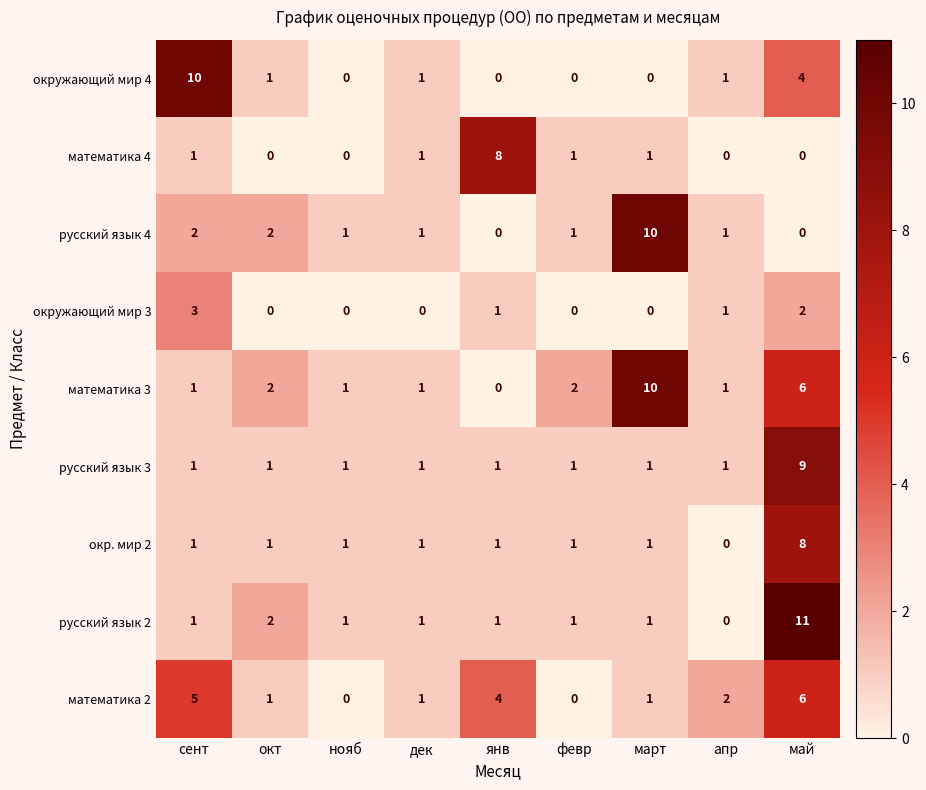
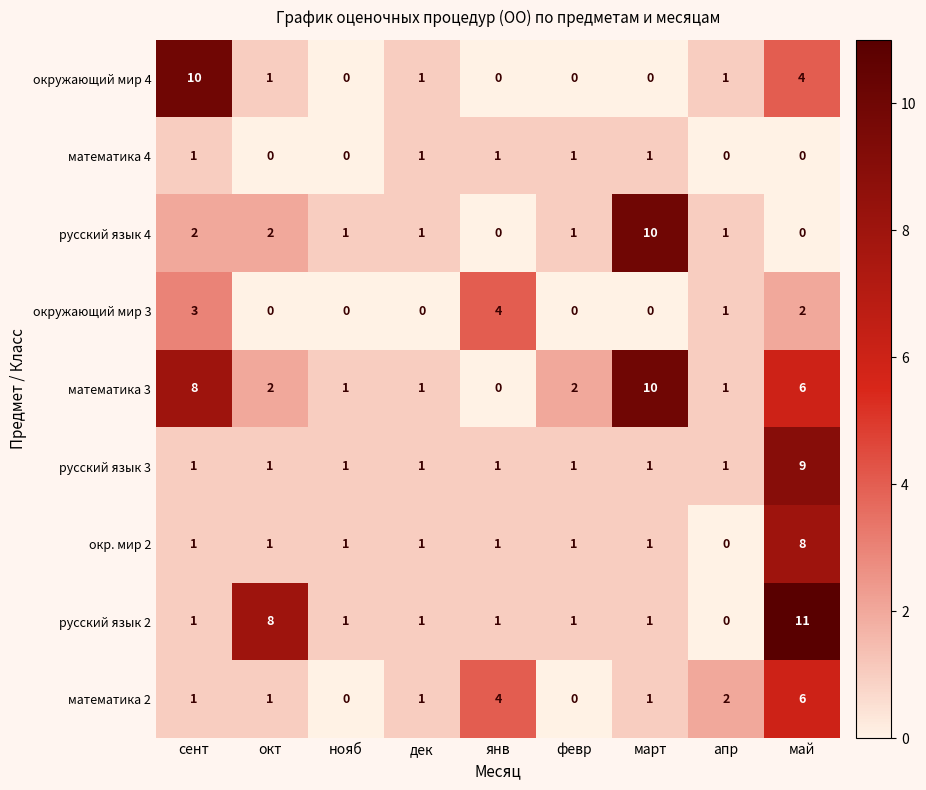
математика 4, янв: 8 -> 1
окружающий мир 3, янв: 1 -> 4
математика 3, сент: 1 -> 8
русский язык 2, окт: 2 -> 8
математика 2, сент: 5 -> 1
